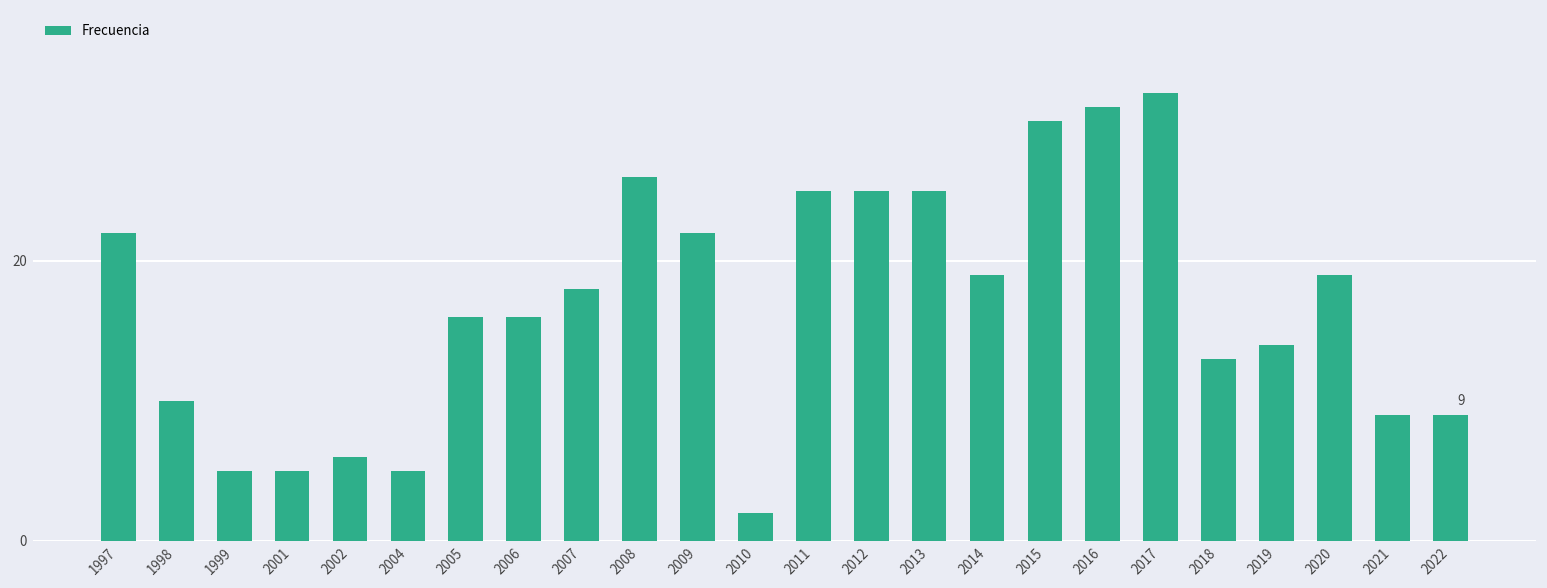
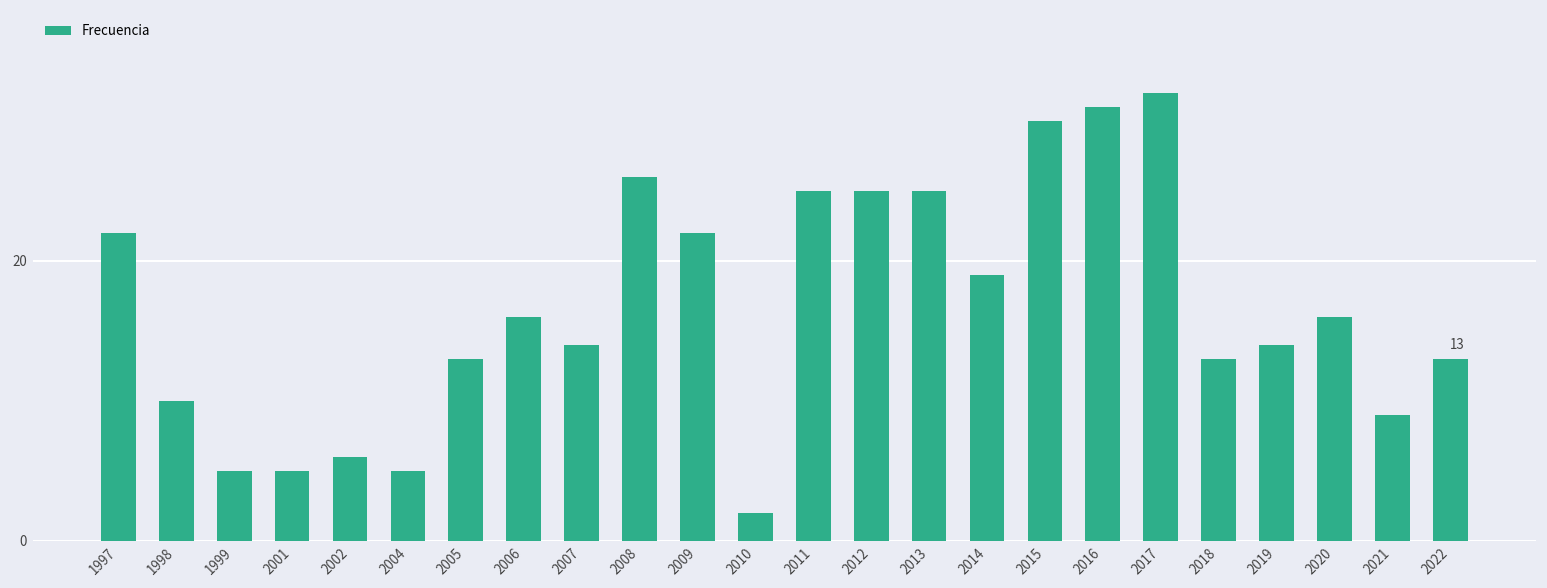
2005: 16 -> 13
2007: 18 -> 14
2020: 19 -> 16
2022: 9 -> 13
